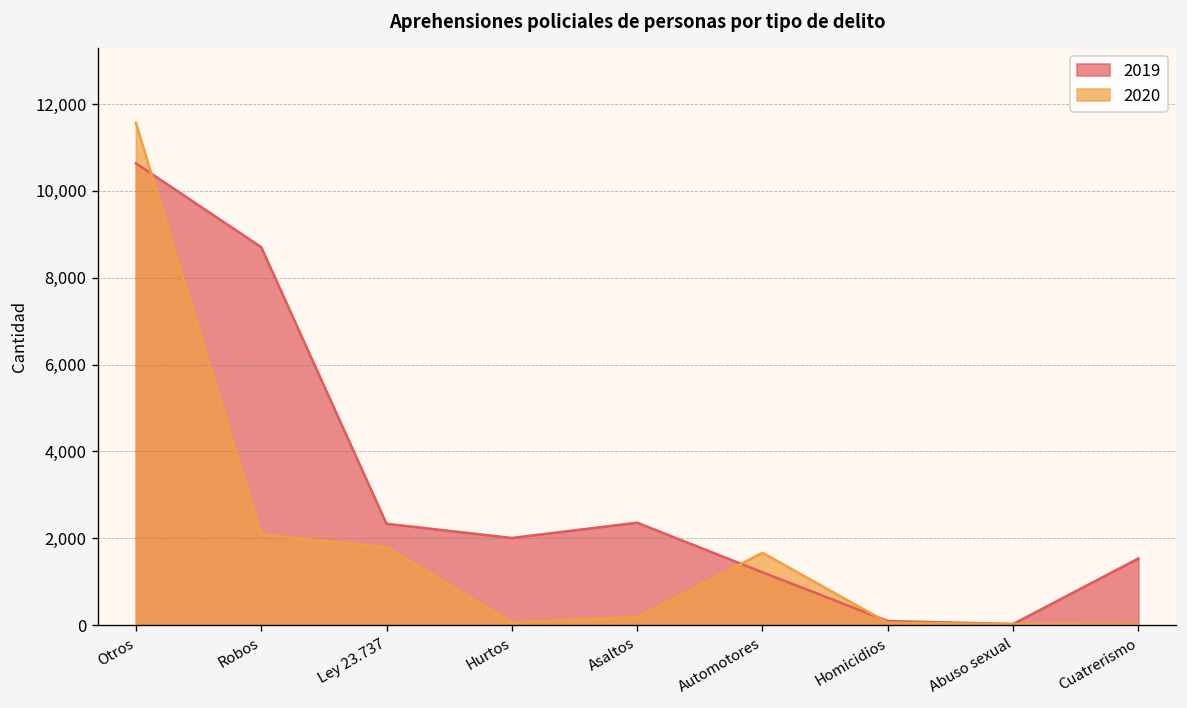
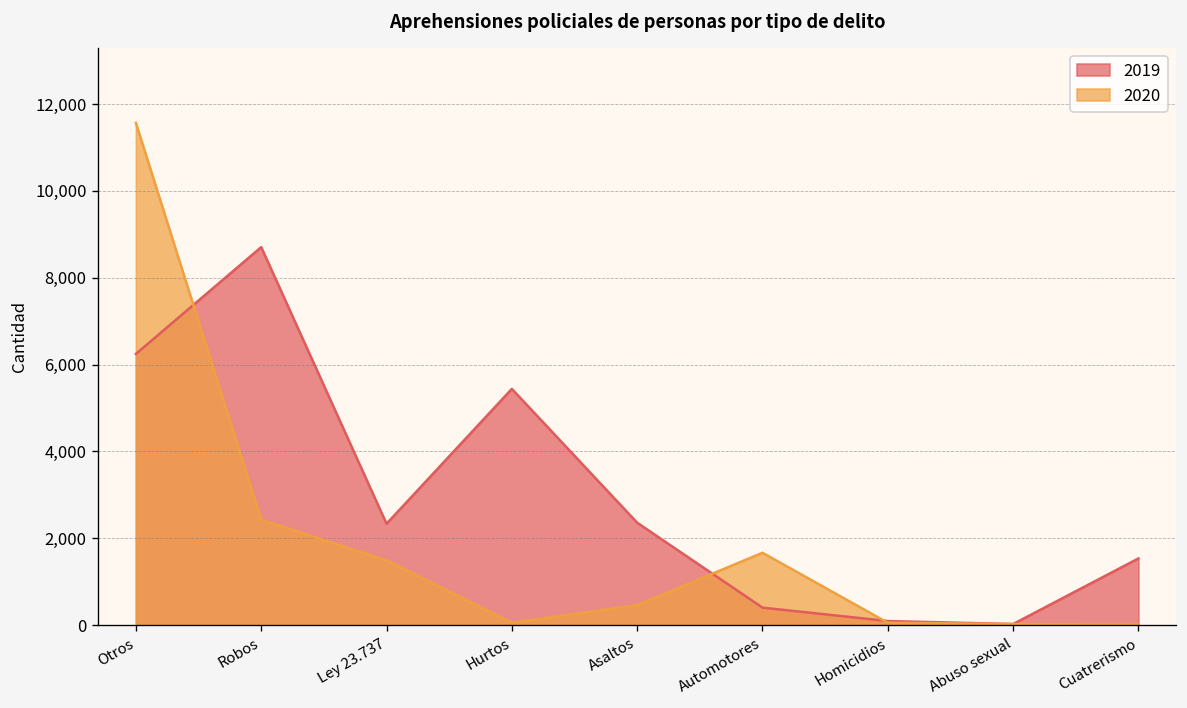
2019, Otros: 10,600 -> 6,200
2020, Robos: 2,100 -> 2,400
2020, Ley 23.737: 1,800 -> 1,500
2019, Hurtos: 2,000 -> 5,400
2020, Asaltos: 200 -> 500
2019, Automotores: 1,200 -> 400
